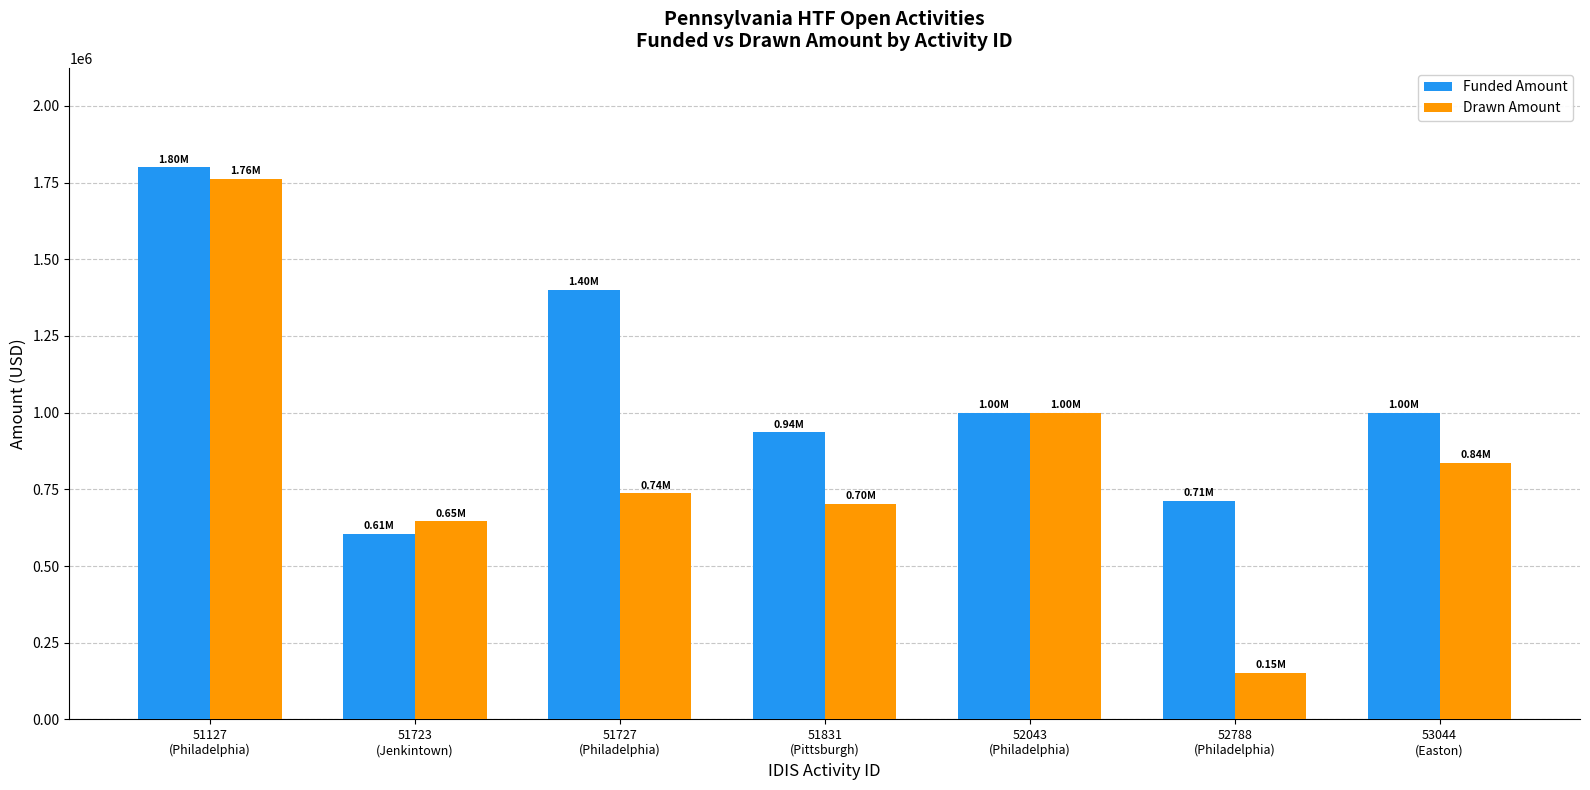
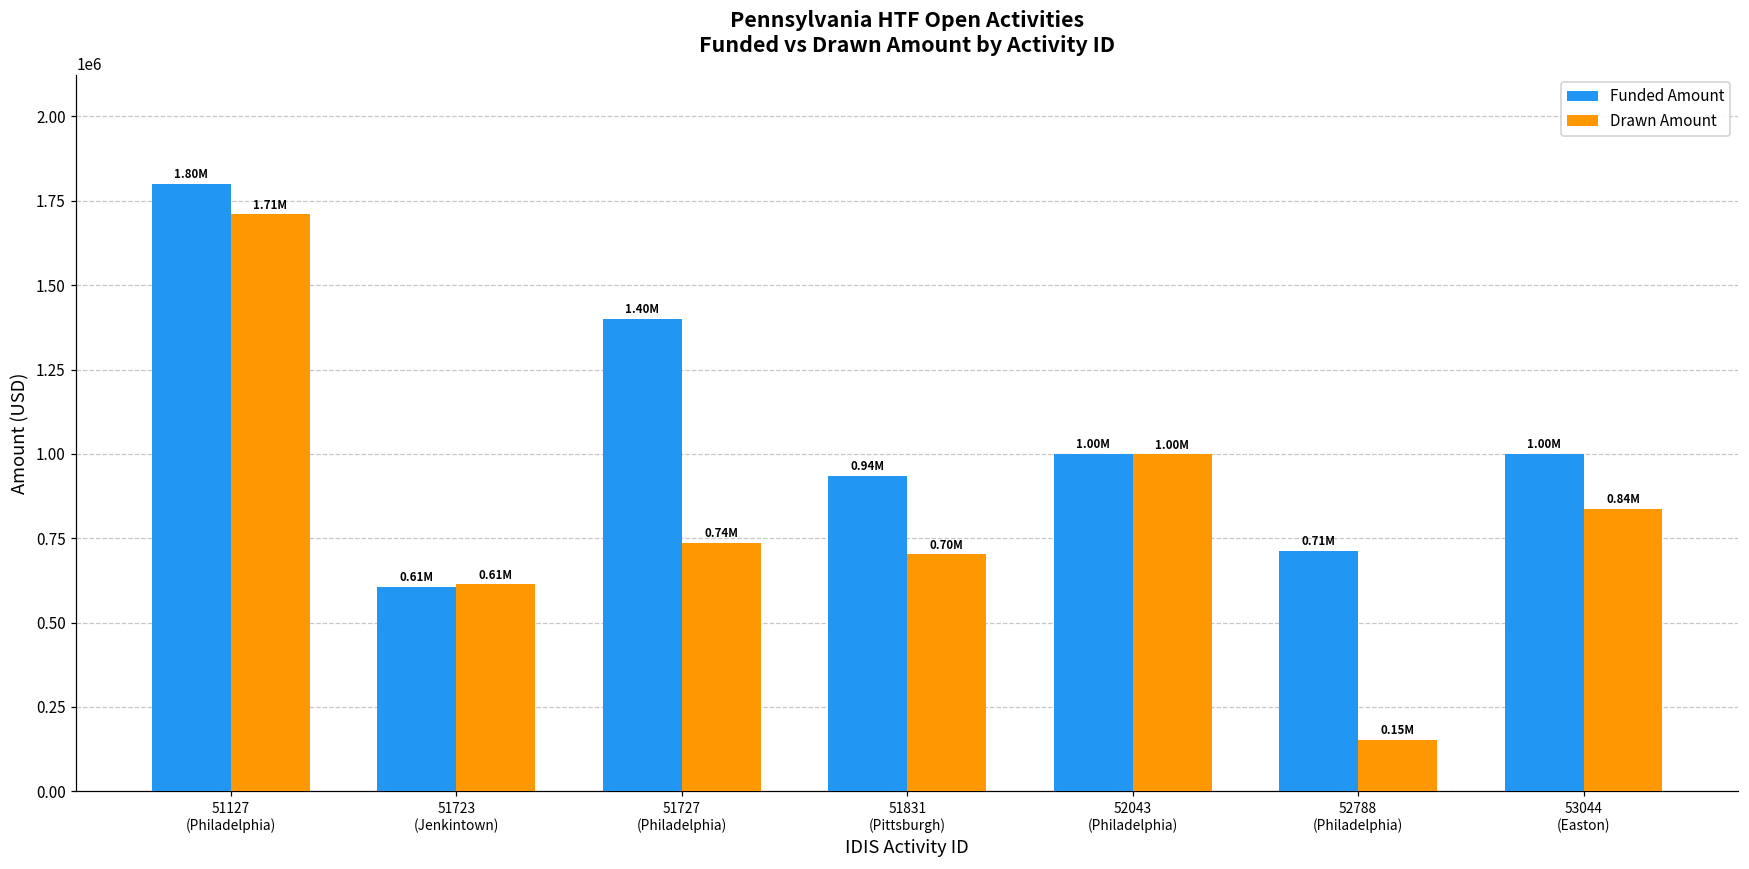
Drawn Amount, 51127 (Philadelphia): 1.76M -> 1.71M
Drawn Amount, 51723 (Jenkintown): 0.65M -> 0.61M
